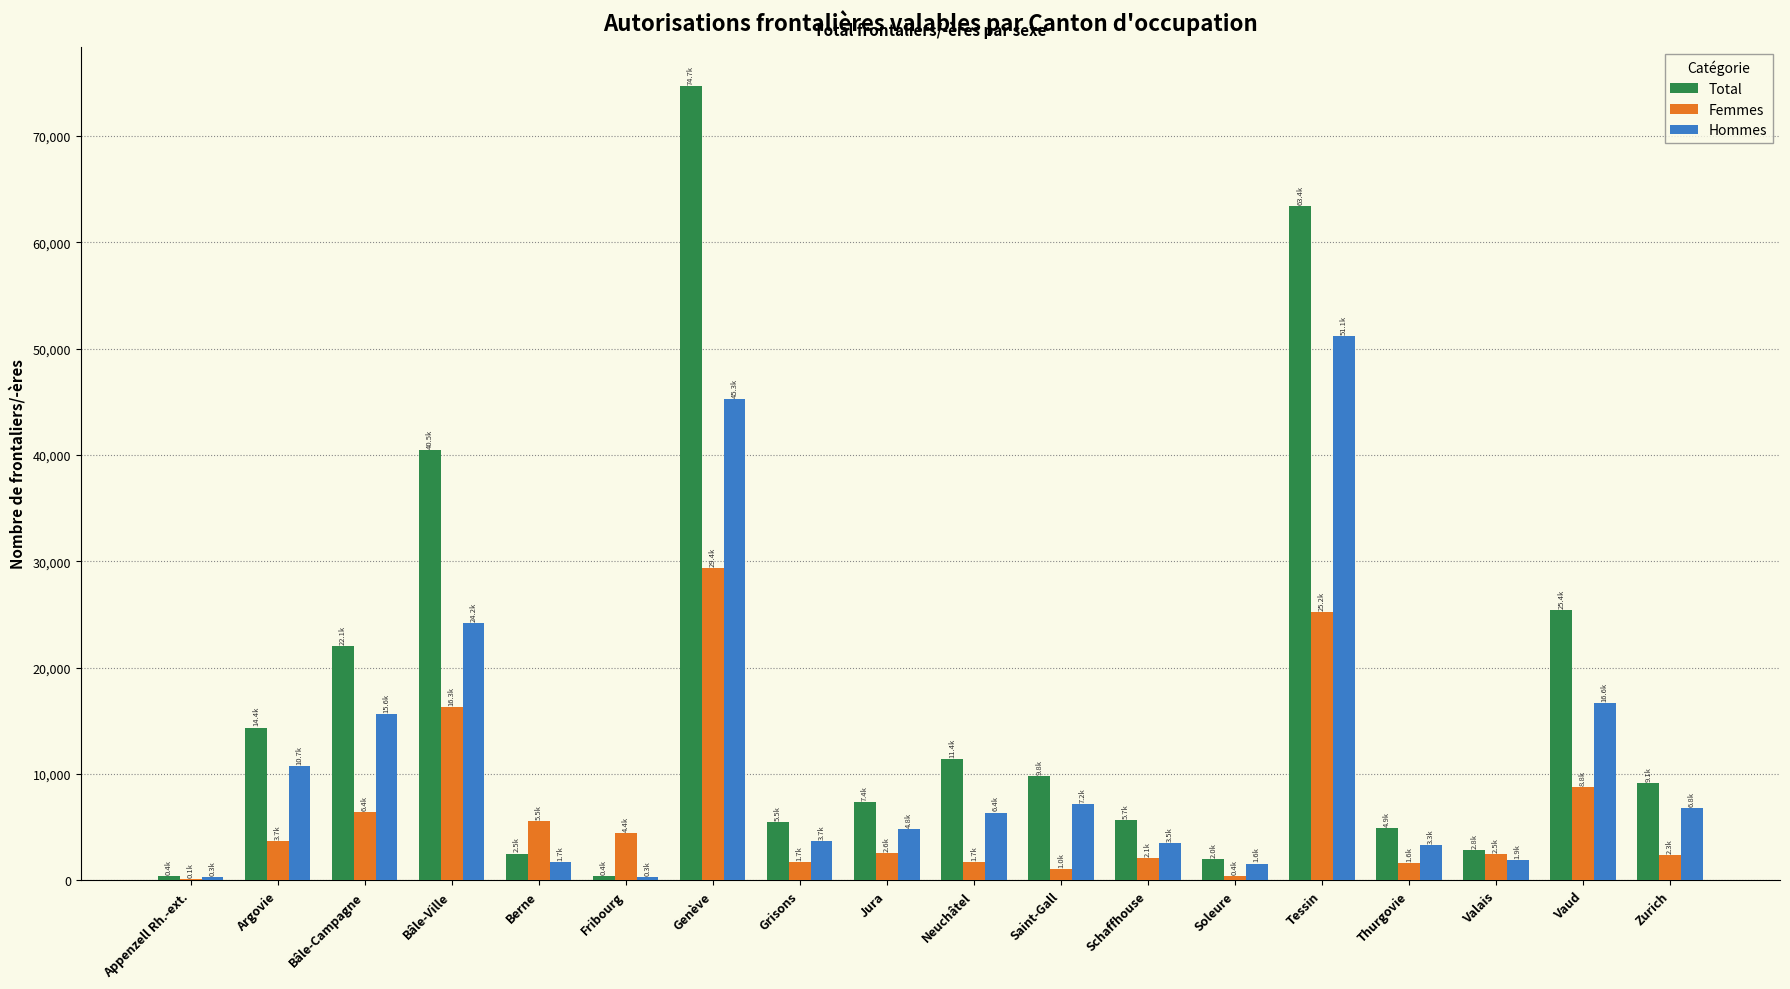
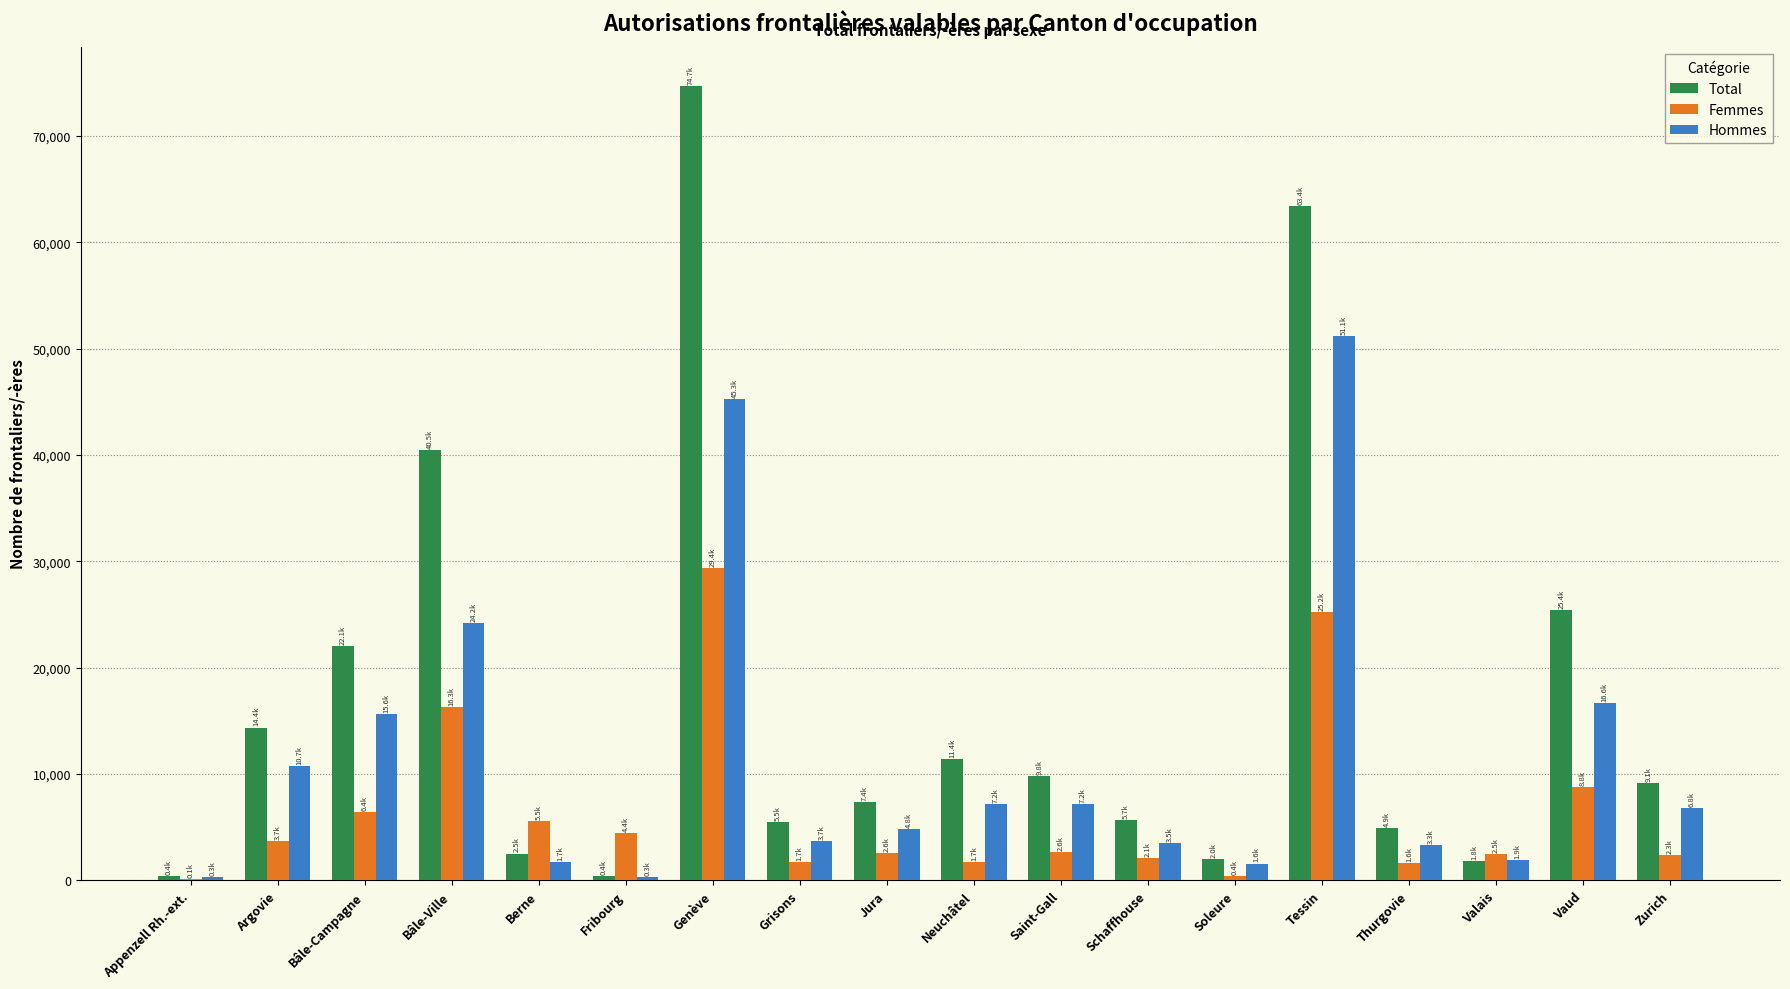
Hommes, Neuchâtel: 6.4k -> 7.2k
Femmes, Saint-Gall: 1.0k -> 2.6k
Total, Valais: 2.8k -> 1.8k
